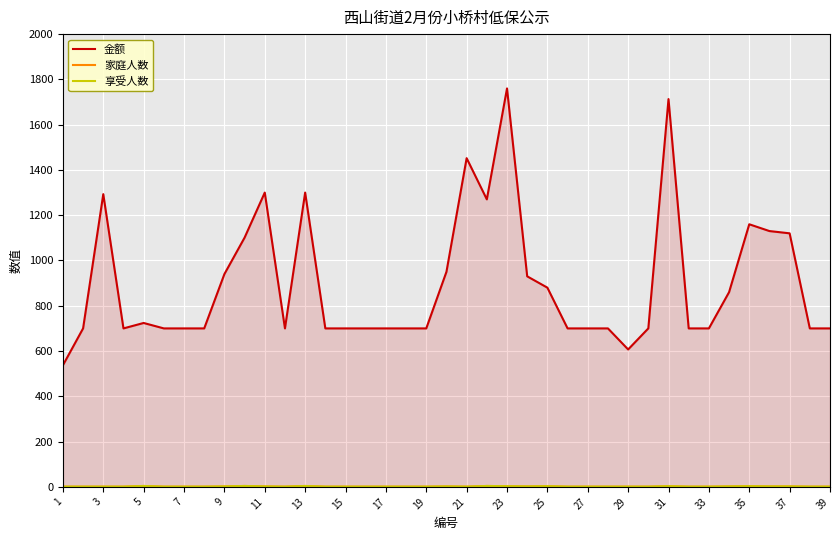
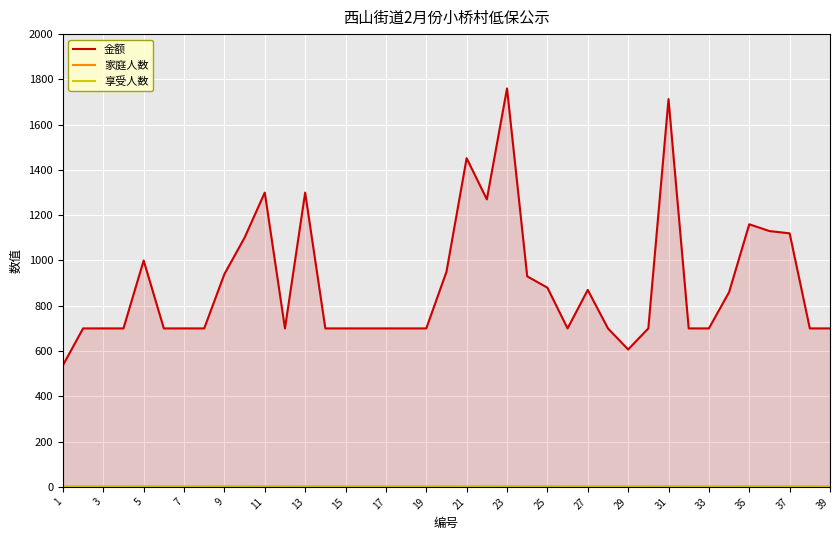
金额, 3: 1290 -> 700
金额, 5: 720 -> 1000
金额, 27: 700 -> 870
